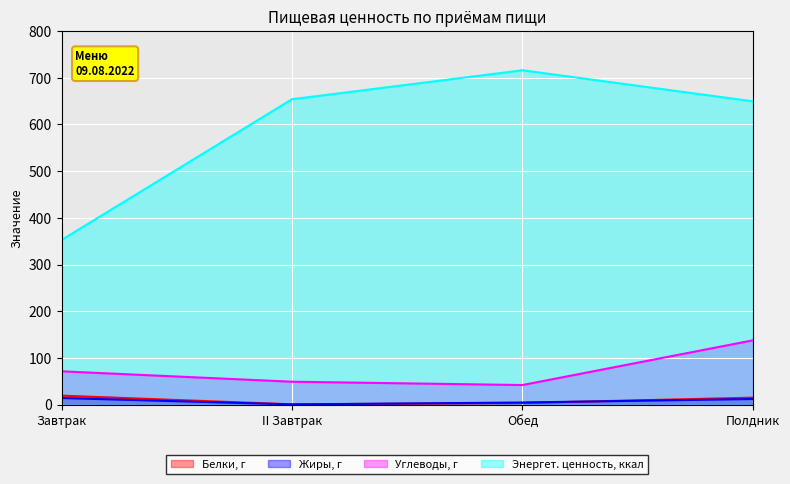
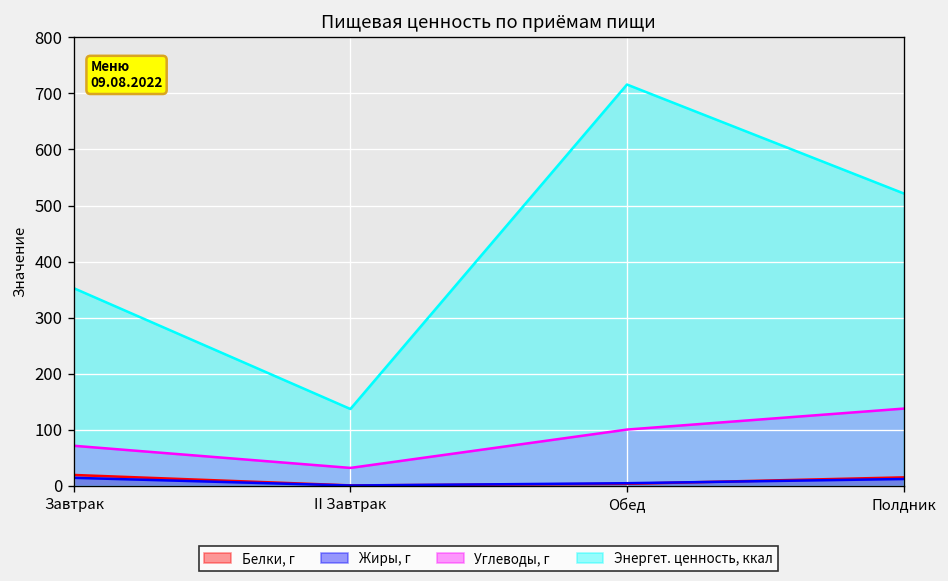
Углеводы, г, II Завтрак: 50 -> 30
Энергет. ценность, ккал, II Завтрак: 650 -> 140
Углеводы, г, Обед: 40 -> 100
Энергет. ценность, ккал, Полдник: 650 -> 520
